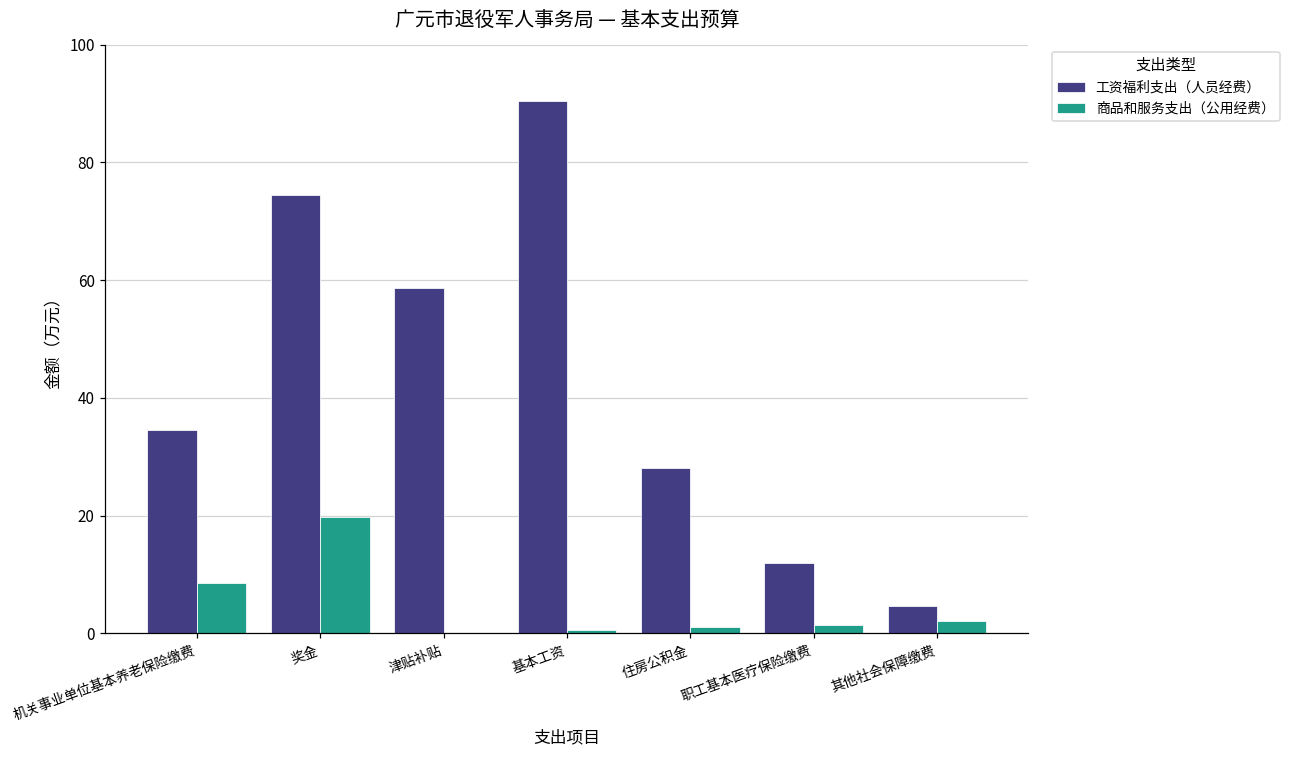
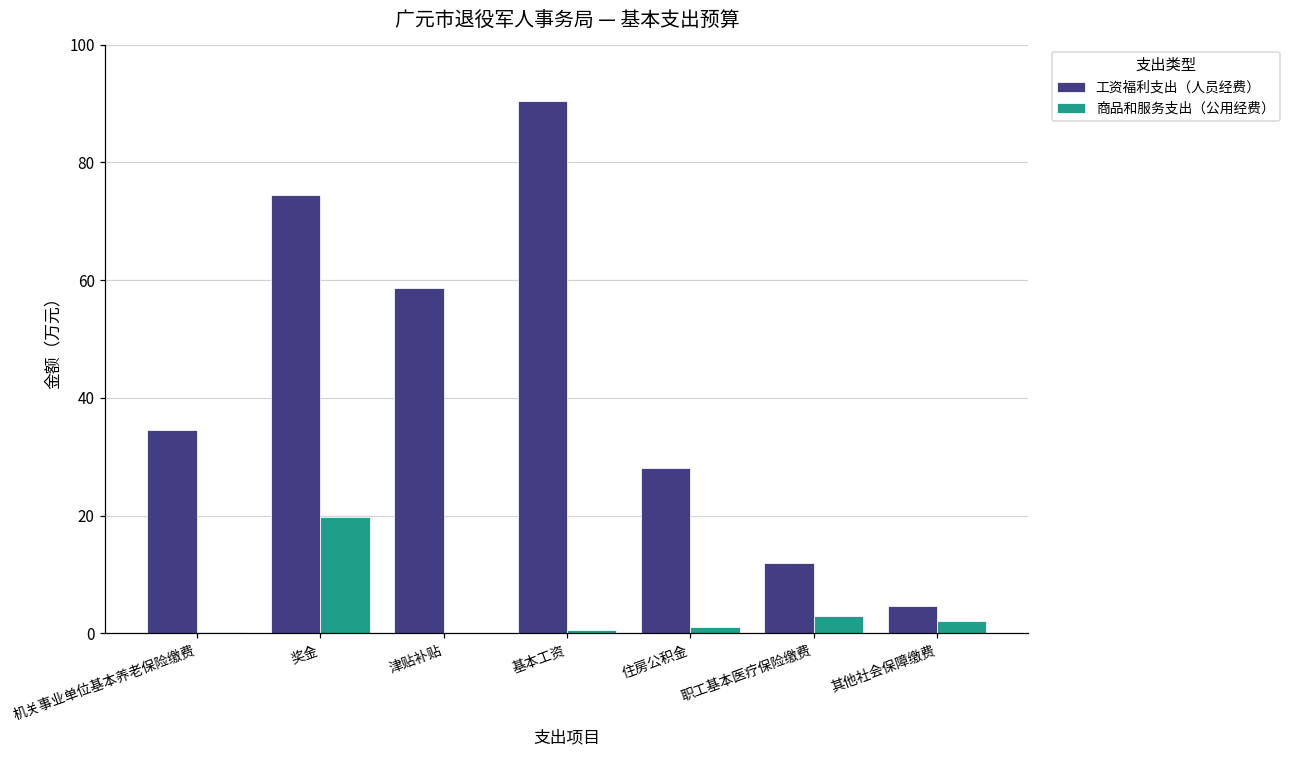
商品和服务支出（公用经费）, 机关事业单位基本养老保险缴费: 9 -> 0
商品和服务支出（公用经费）, 职工基本医疗保险缴费: 1 -> 3
